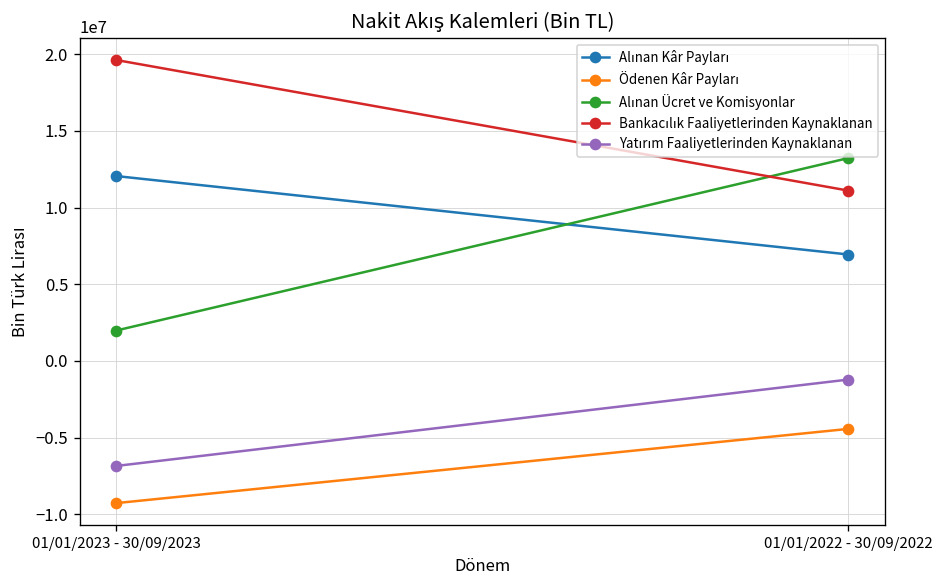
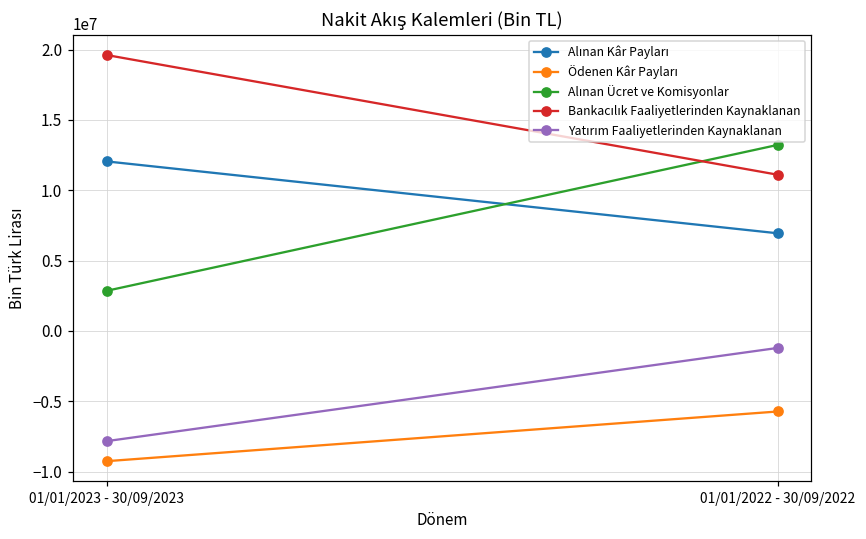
Alınan Ücret ve Komisyonlar, 01/01/2023 - 30/09/2023: 2000000 -> 2800000
Yatırım Faaliyetlerinden Kaynaklanan, 01/01/2023 - 30/09/2023: -6800000 -> -7800000
Ödenen Kâr Payları, 01/01/2022 - 30/09/2022: -4400000 -> -5700000
